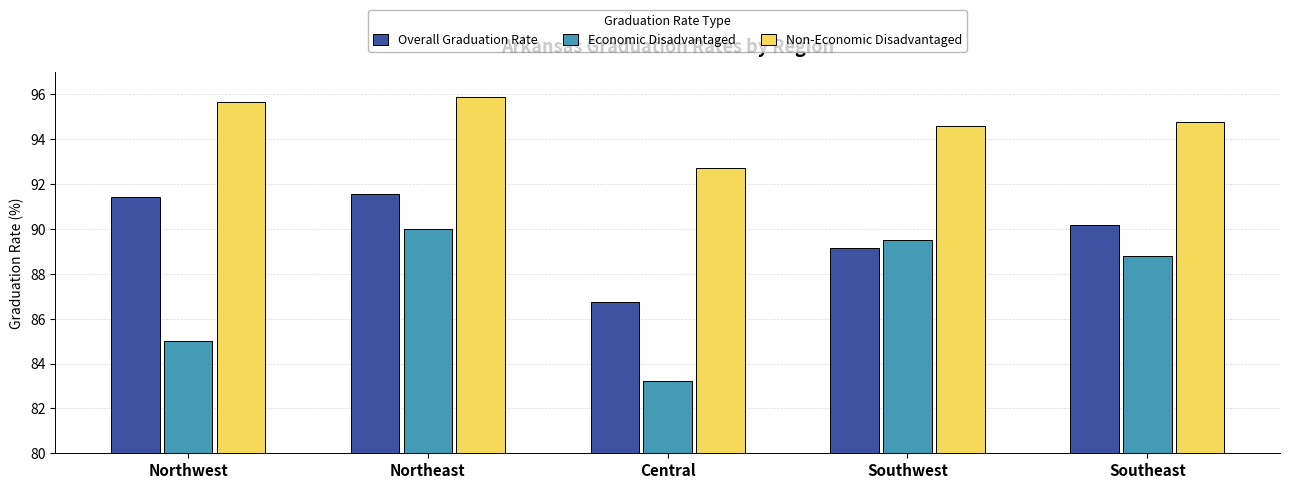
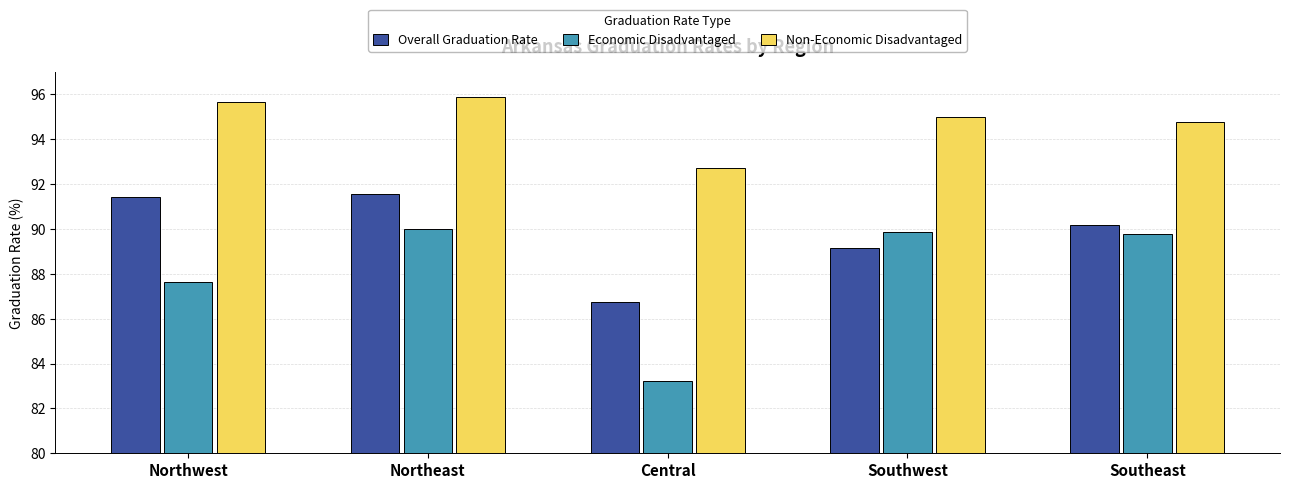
Economic Disadvantaged, Northwest: 85.0 -> 87.7
Economic Disadvantaged, Southwest: 89.5 -> 89.9
Non-Economic Disadvantaged, Southwest: 94.6 -> 95.0
Economic Disadvantaged, Southeast: 88.8 -> 89.8
